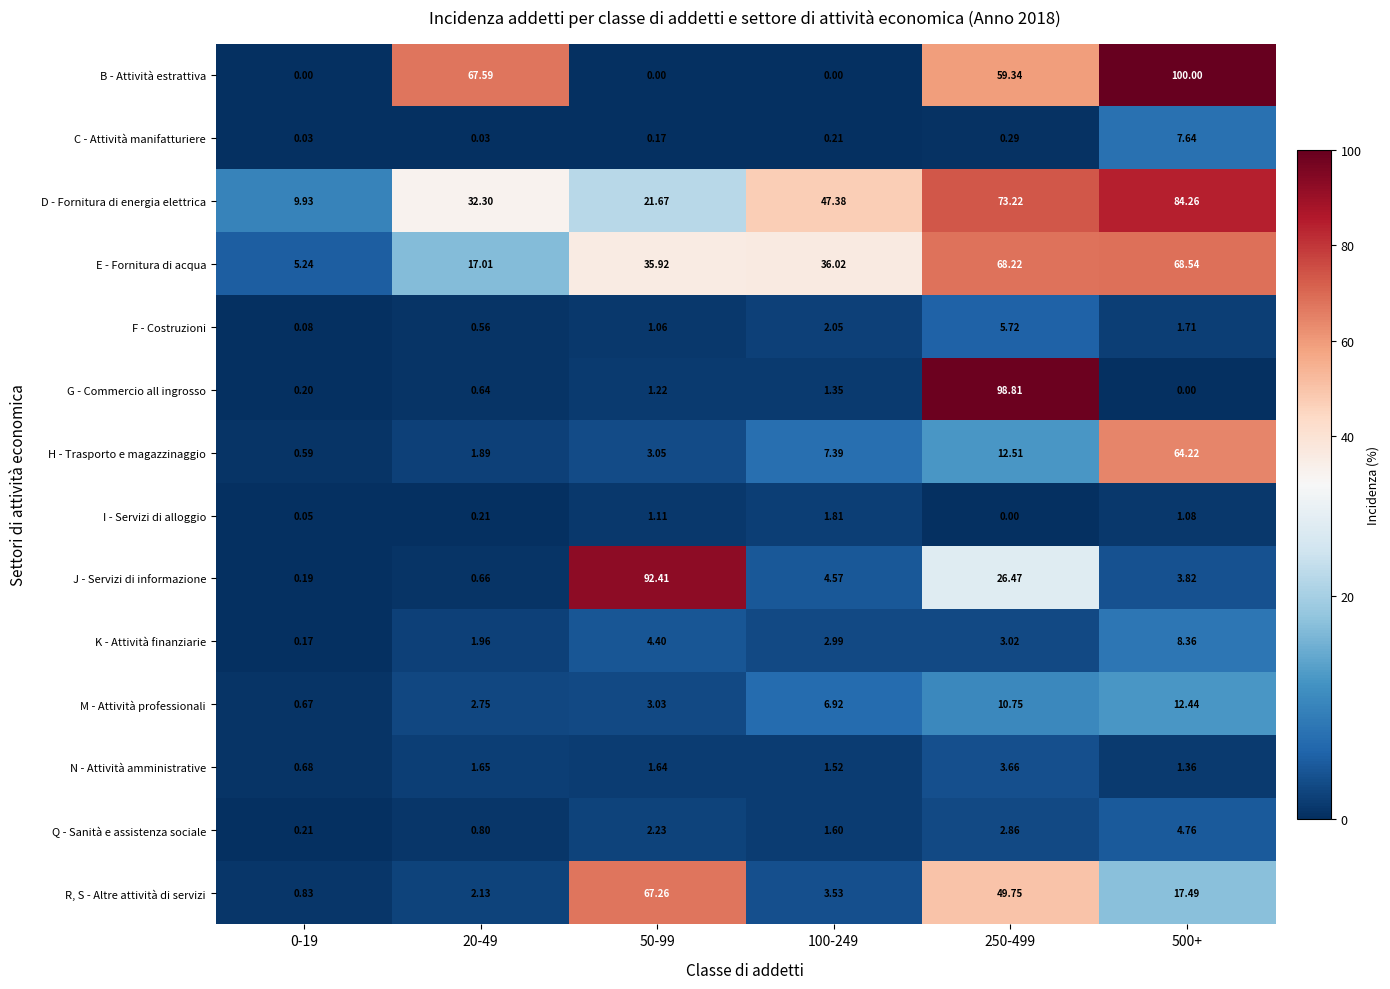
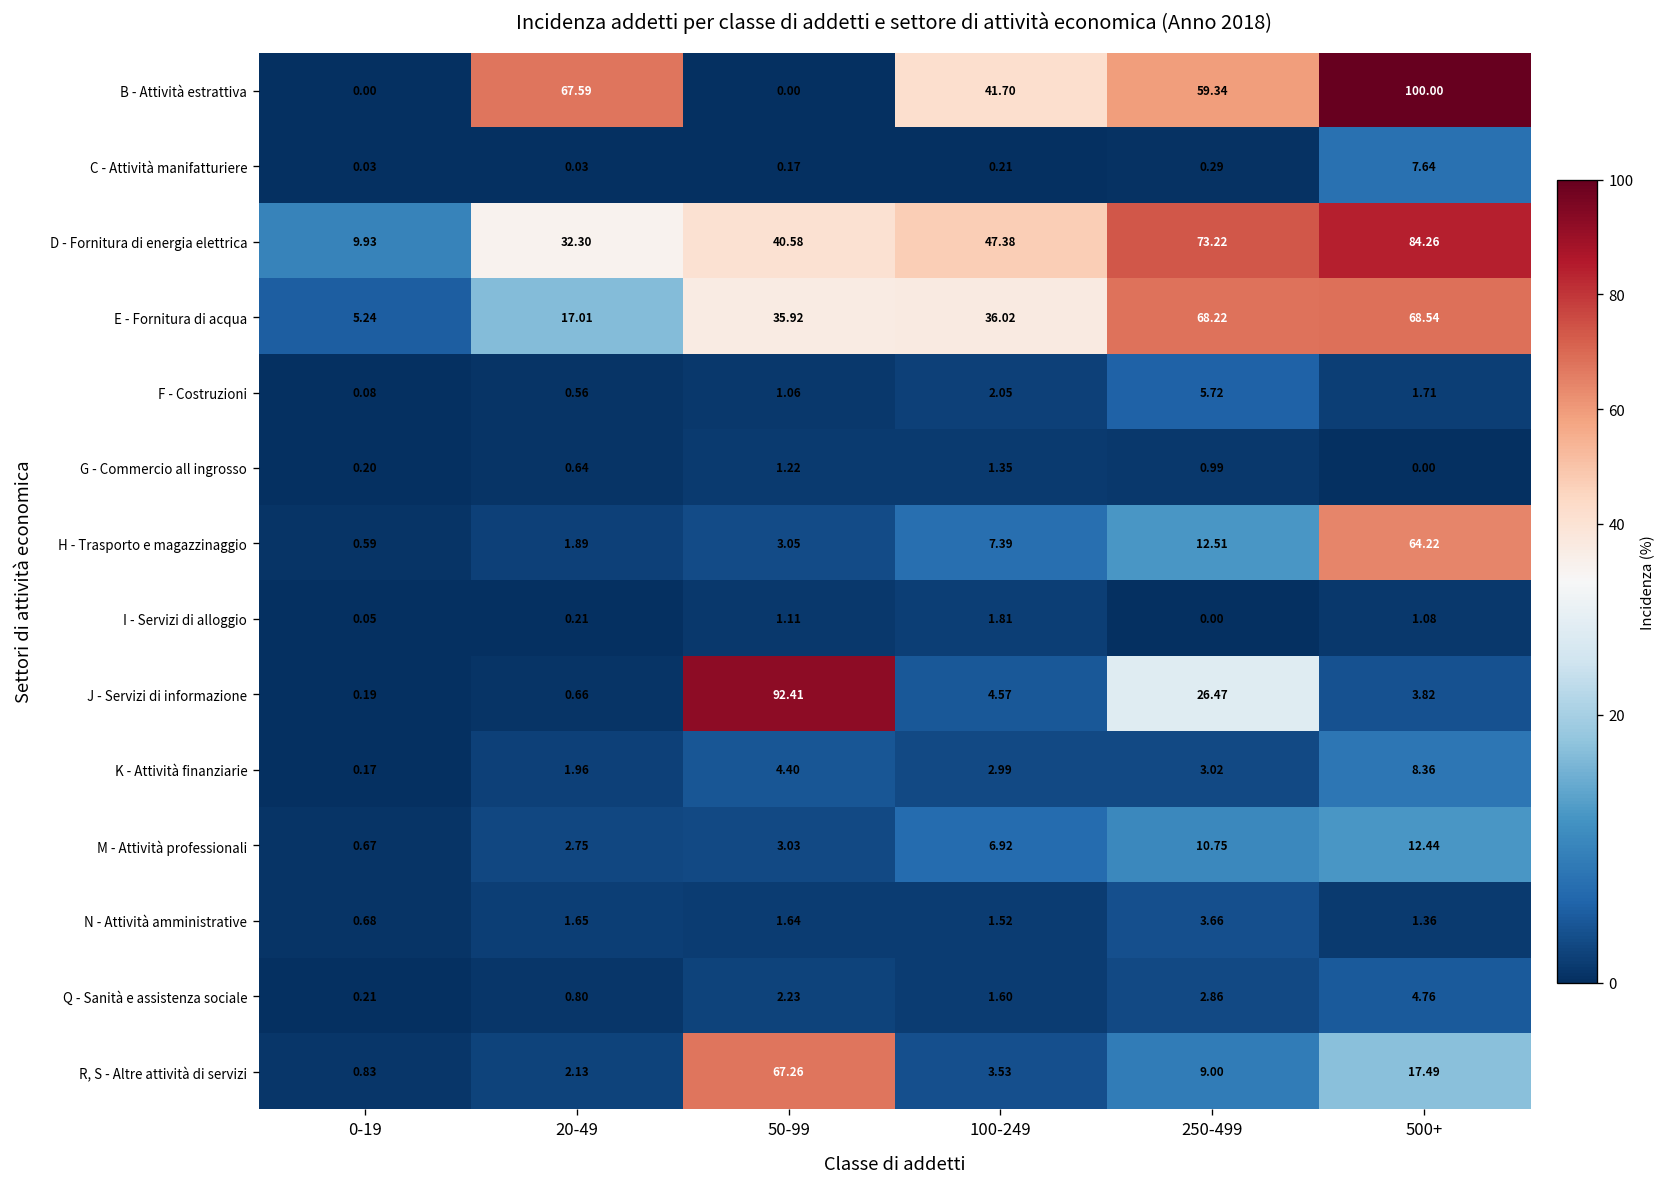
B - Attività estrattiva, 100-249: 0.00 -> 41.70
D - Fornitura di energia elettrica, 50-99: 21.67 -> 40.58
G - Commercio all ingrosso, 250-499: 98.81 -> 0.99
R, S - Altre attività di servizi, 250-499: 49.75 -> 9.00
